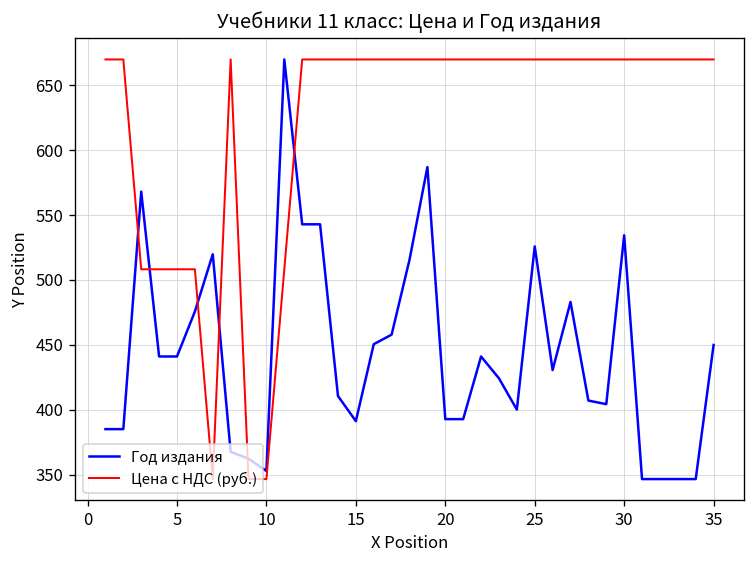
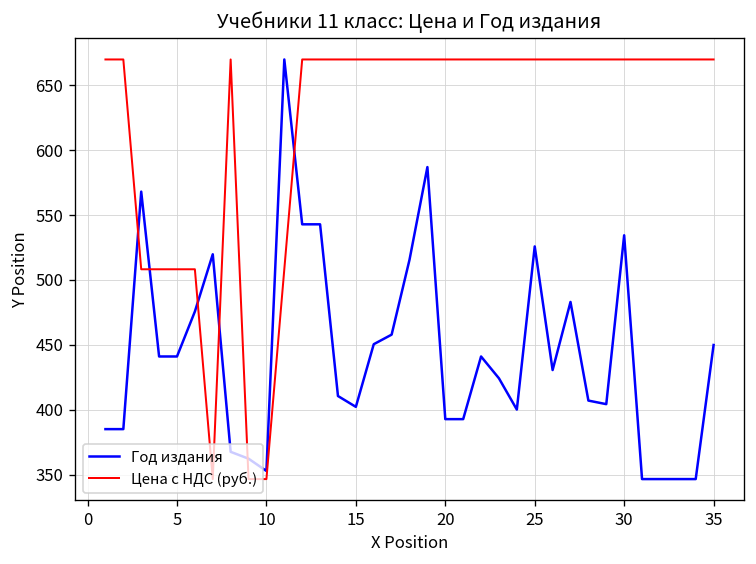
Год издания, 15: 391 -> 402
